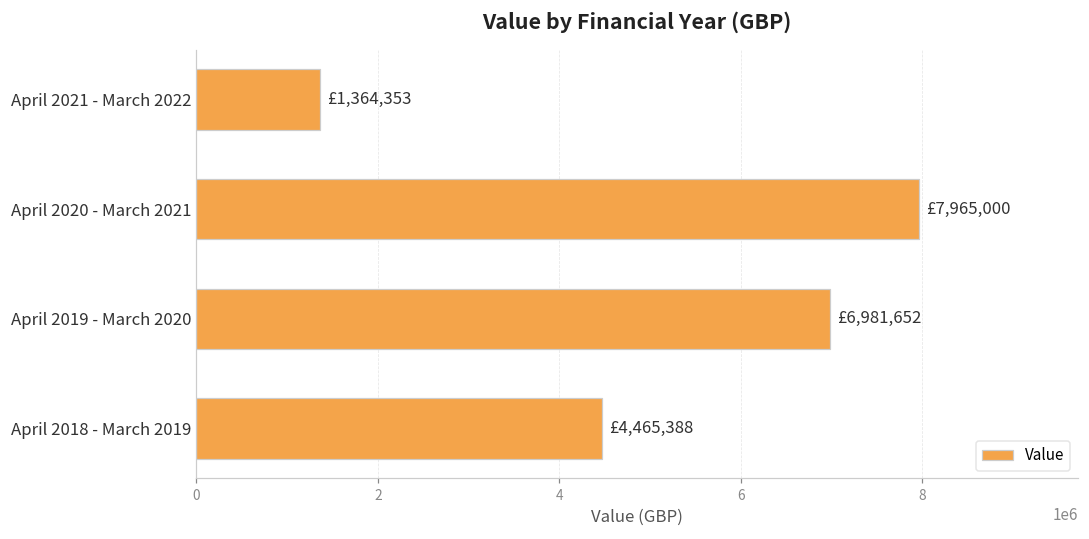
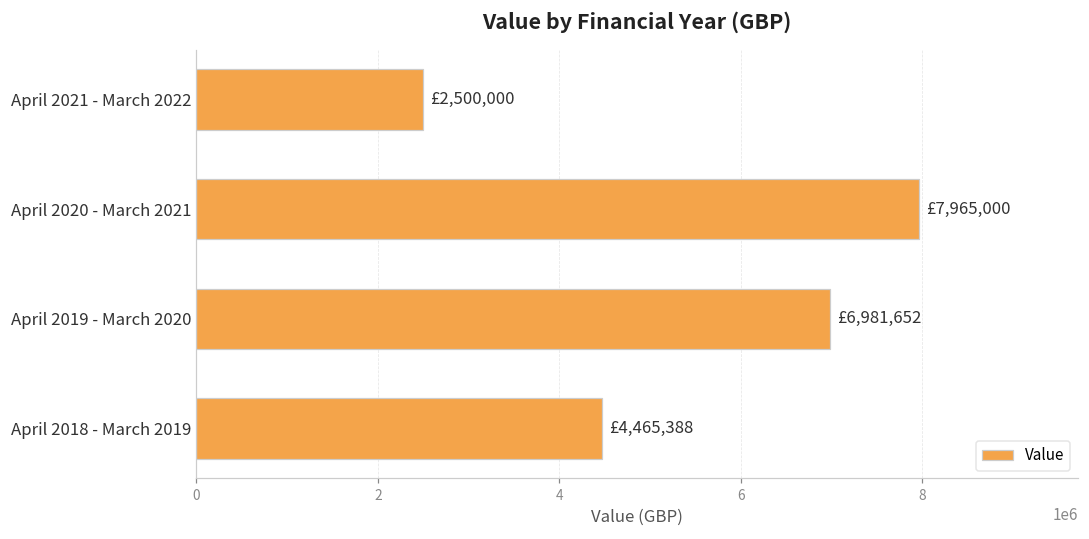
April 2021 - March 2022: £1,364,353 -> £2,500,000
